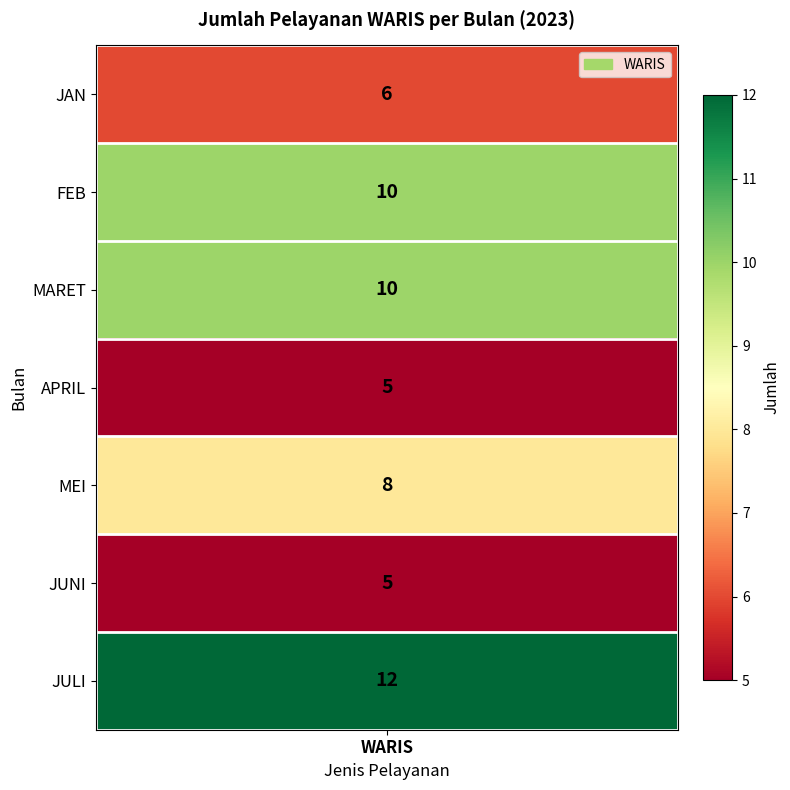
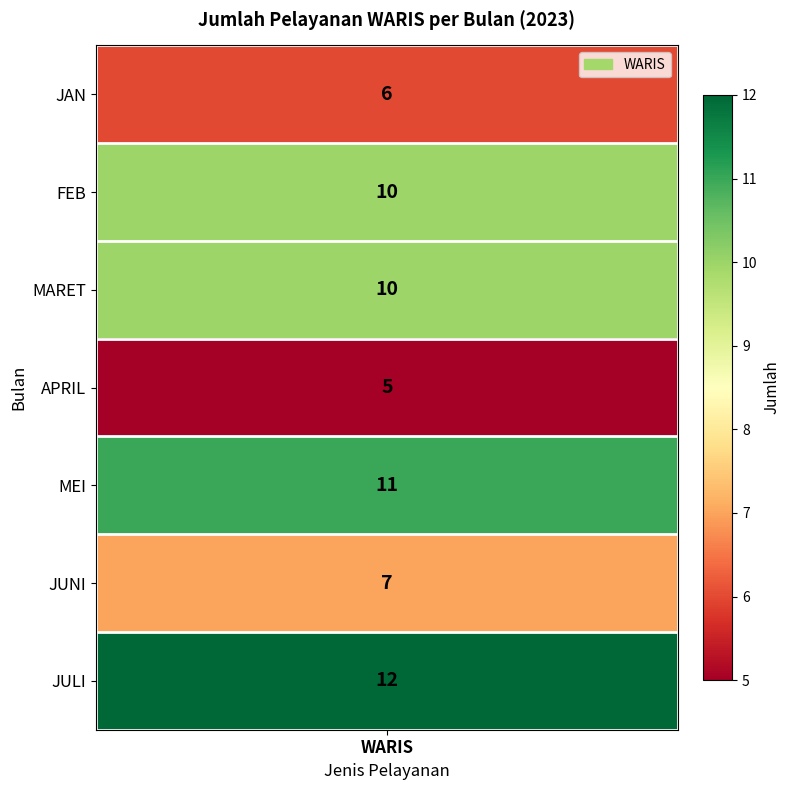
MEI, WARIS: 8 -> 11
JUNI, WARIS: 5 -> 7
